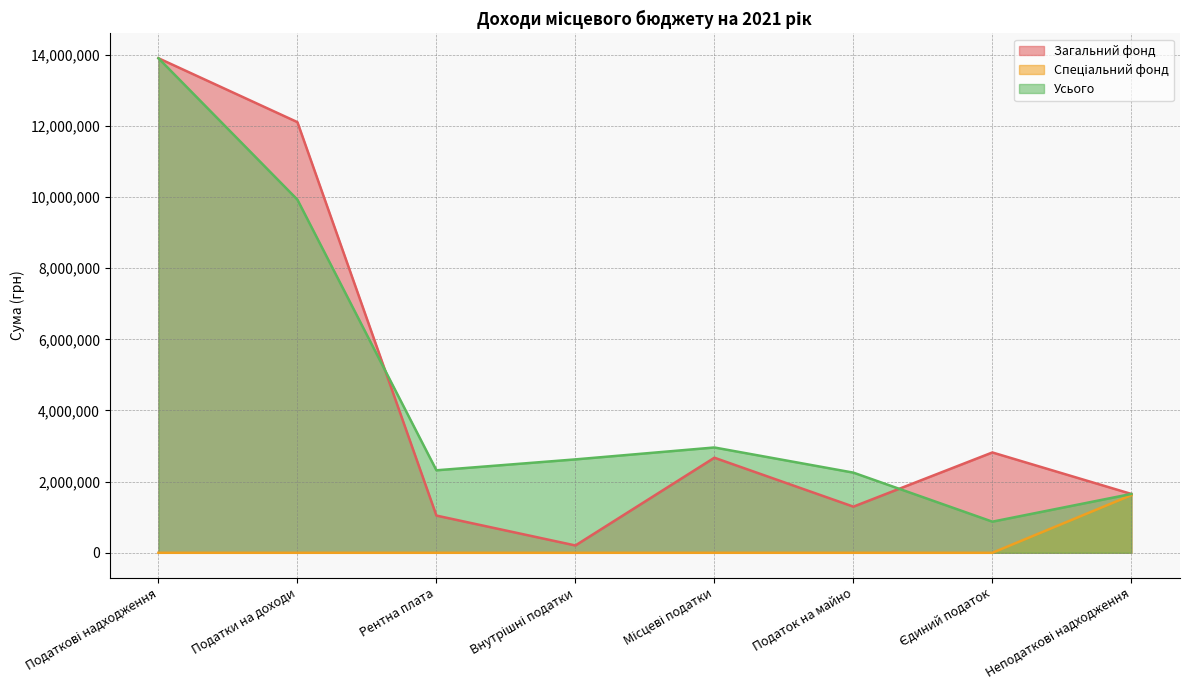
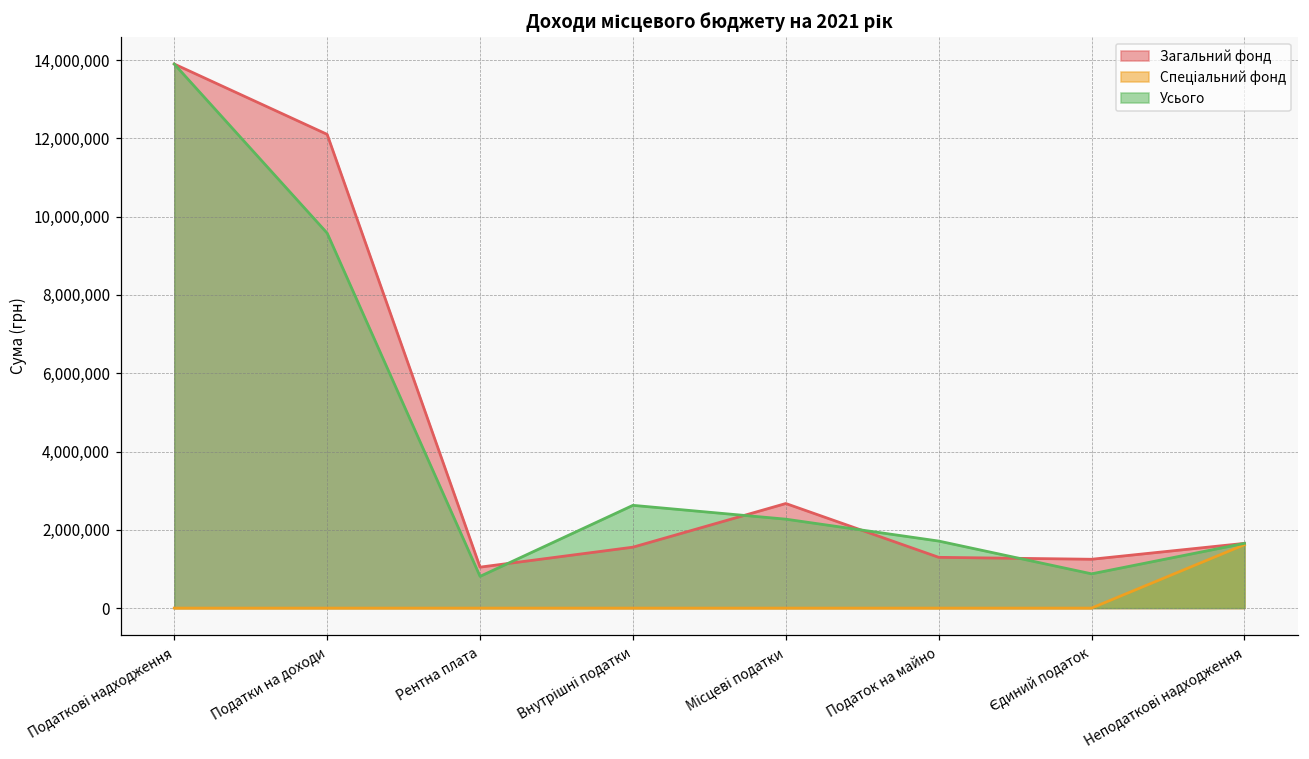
Усього, Податки на доходи: 9,900,000 -> 9,600,000
Усього, Рентна плата: 2,300,000 -> 800,000
Загальний фонд, Внутрішні податки: 200,000 -> 1,600,000
Усього, Місцеві податки: 3,000,000 -> 2,300,000
Усього, Податок на майно: 2,300,000 -> 1,700,000
Загальний фонд, Єдиний податок: 2,800,000 -> 1,200,000
